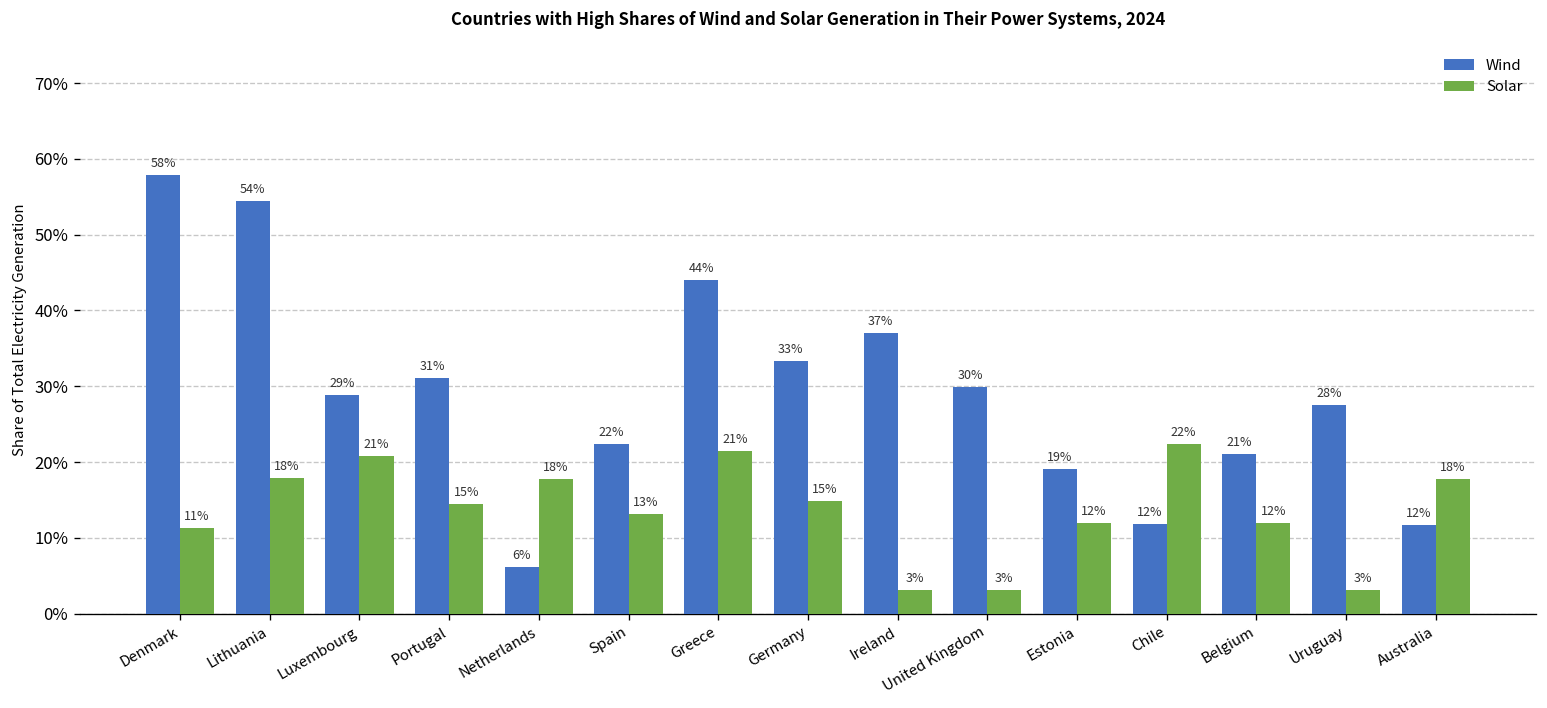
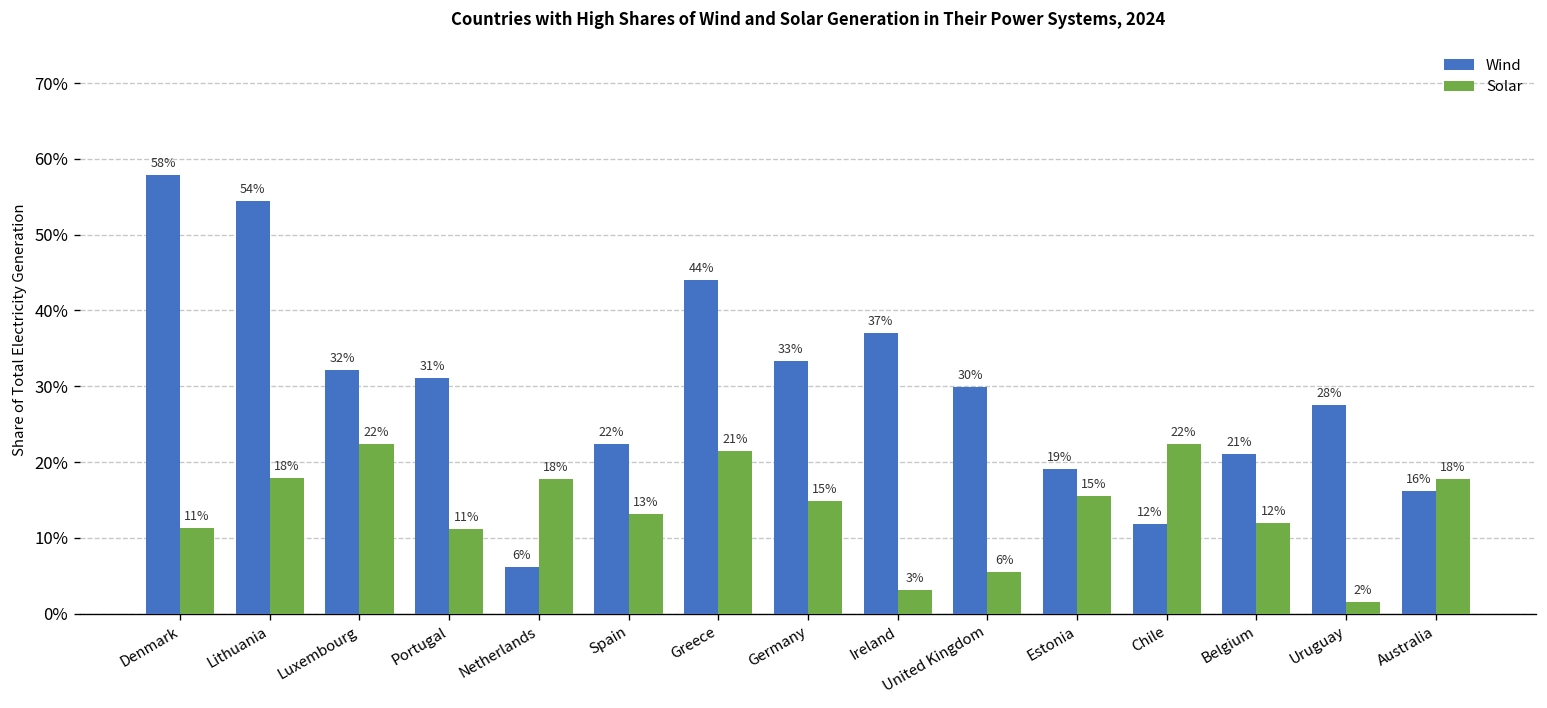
Wind, Luxembourg: 29% -> 32%
Solar, Luxembourg: 21% -> 22%
Solar, Portugal: 15% -> 11%
Solar, United Kingdom: 3% -> 6%
Solar, Estonia: 12% -> 15%
Solar, Uruguay: 3% -> 2%
Wind, Australia: 12% -> 16%
